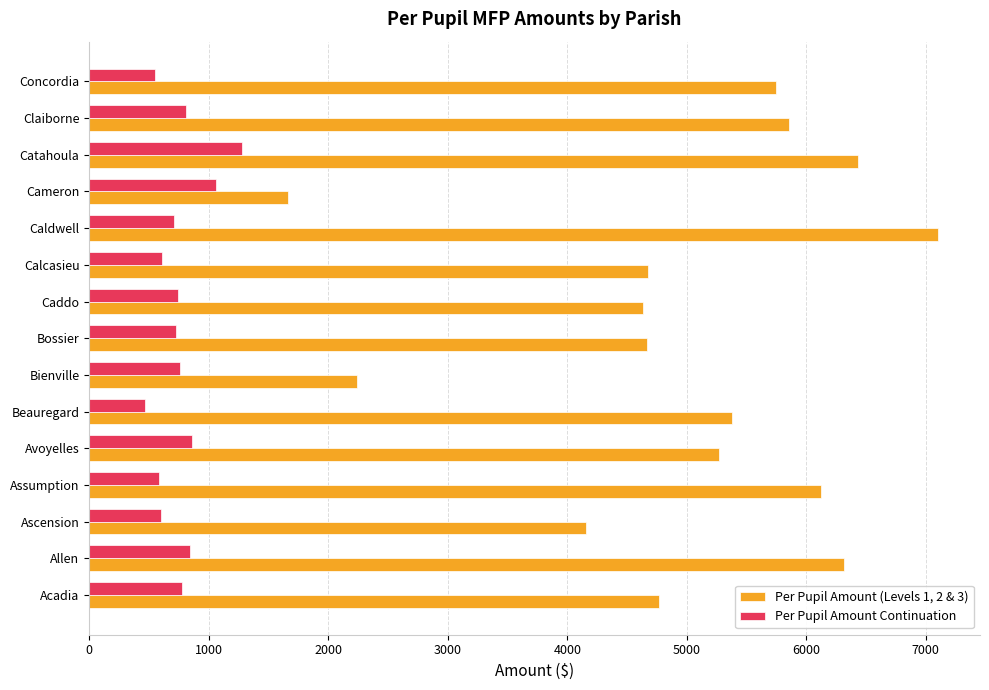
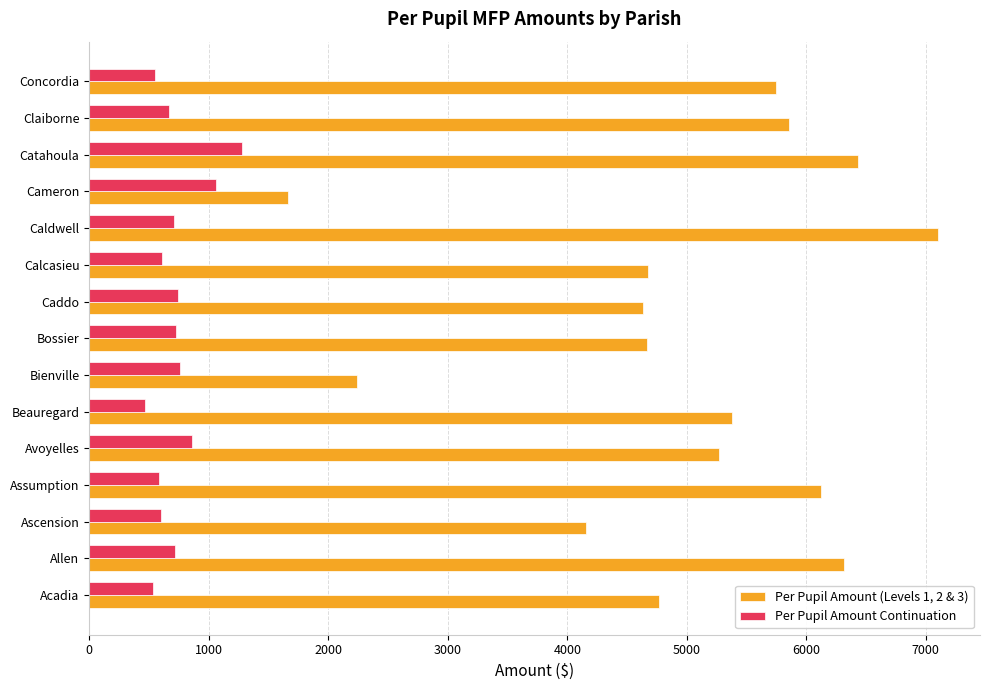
Per Pupil Amount Continuation, Claiborne: 810 -> 670
Per Pupil Amount Continuation, Allen: 840 -> 720
Per Pupil Amount Continuation, Acadia: 780 -> 530
